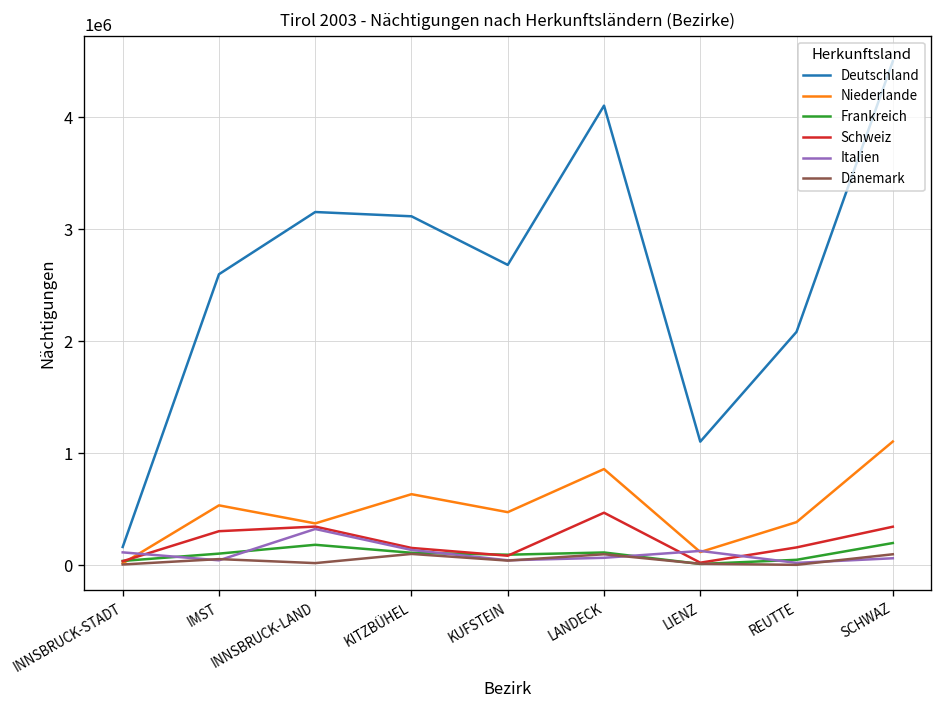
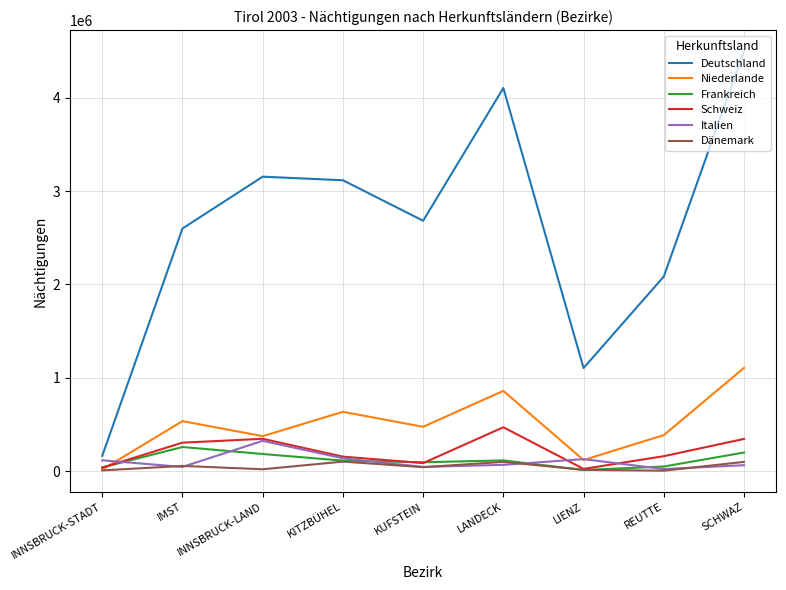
Frankreich, IMST: 100000 -> 300000
